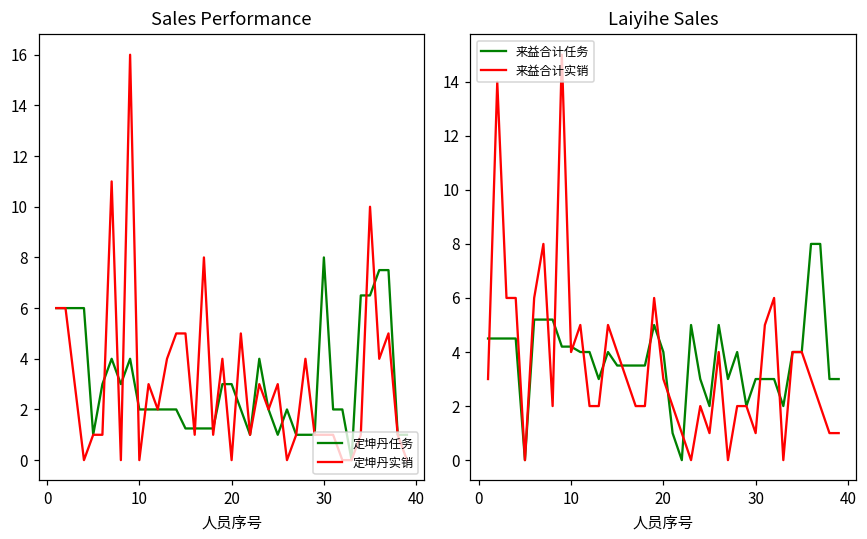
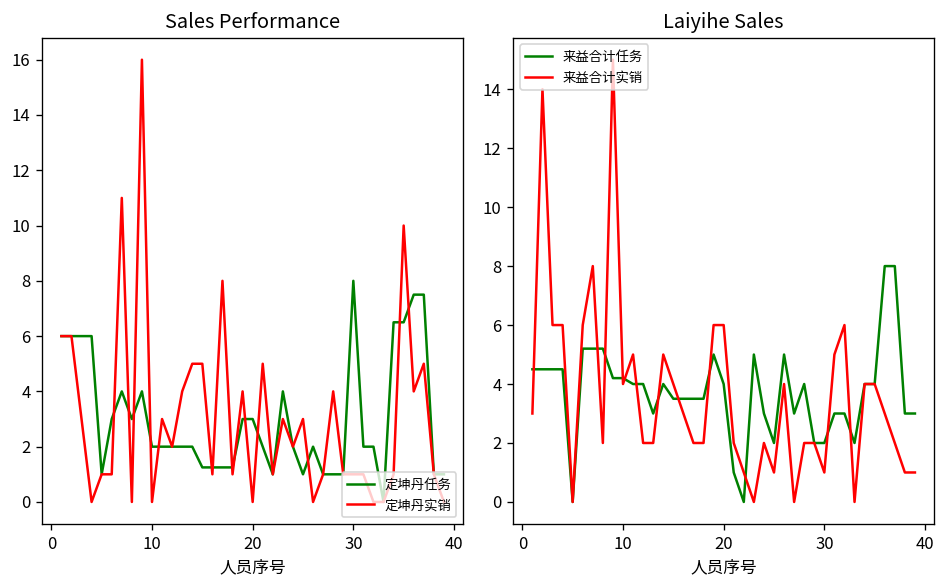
Laiyihe Sales, 来益合计实销, 20: 3 -> 6
Laiyihe Sales, 来益合计任务, 30: 3 -> 2
